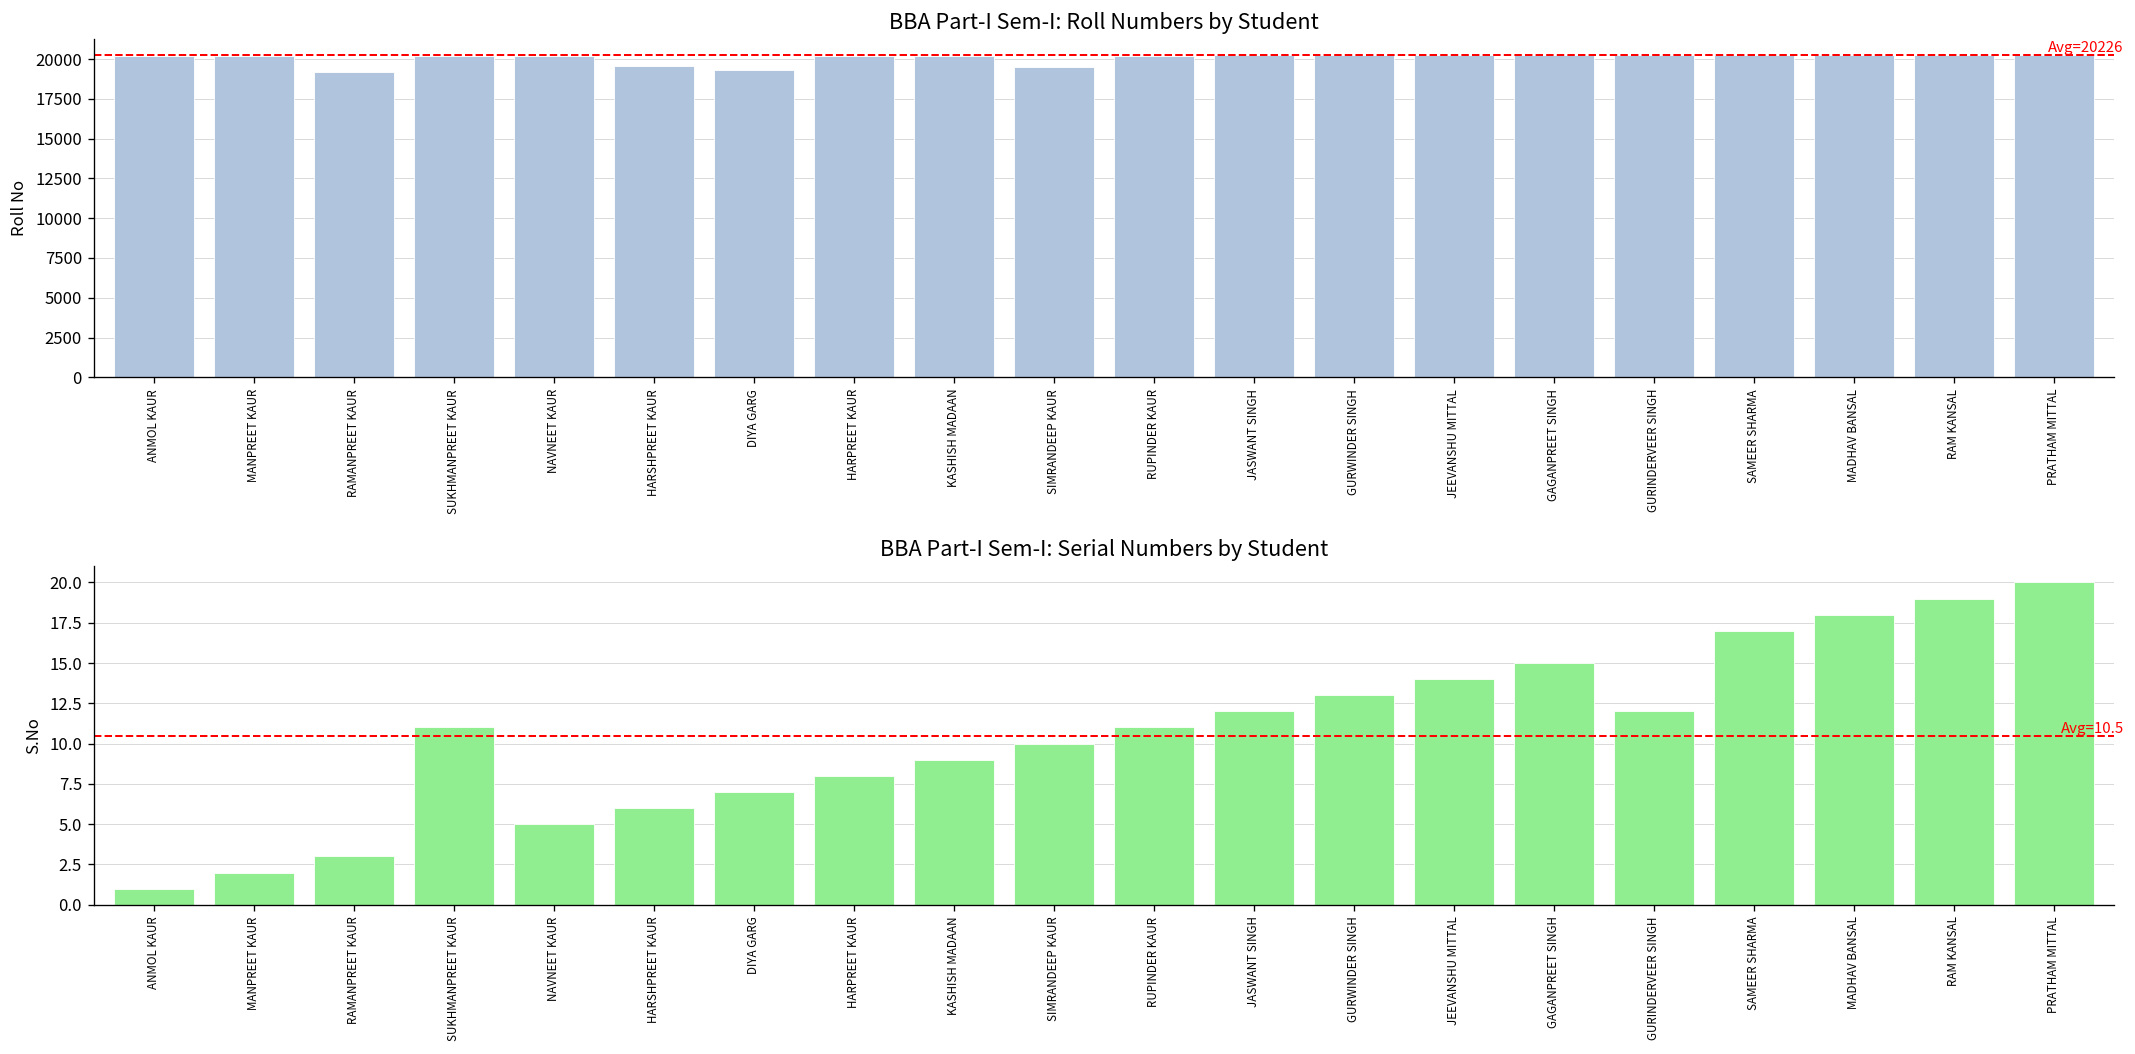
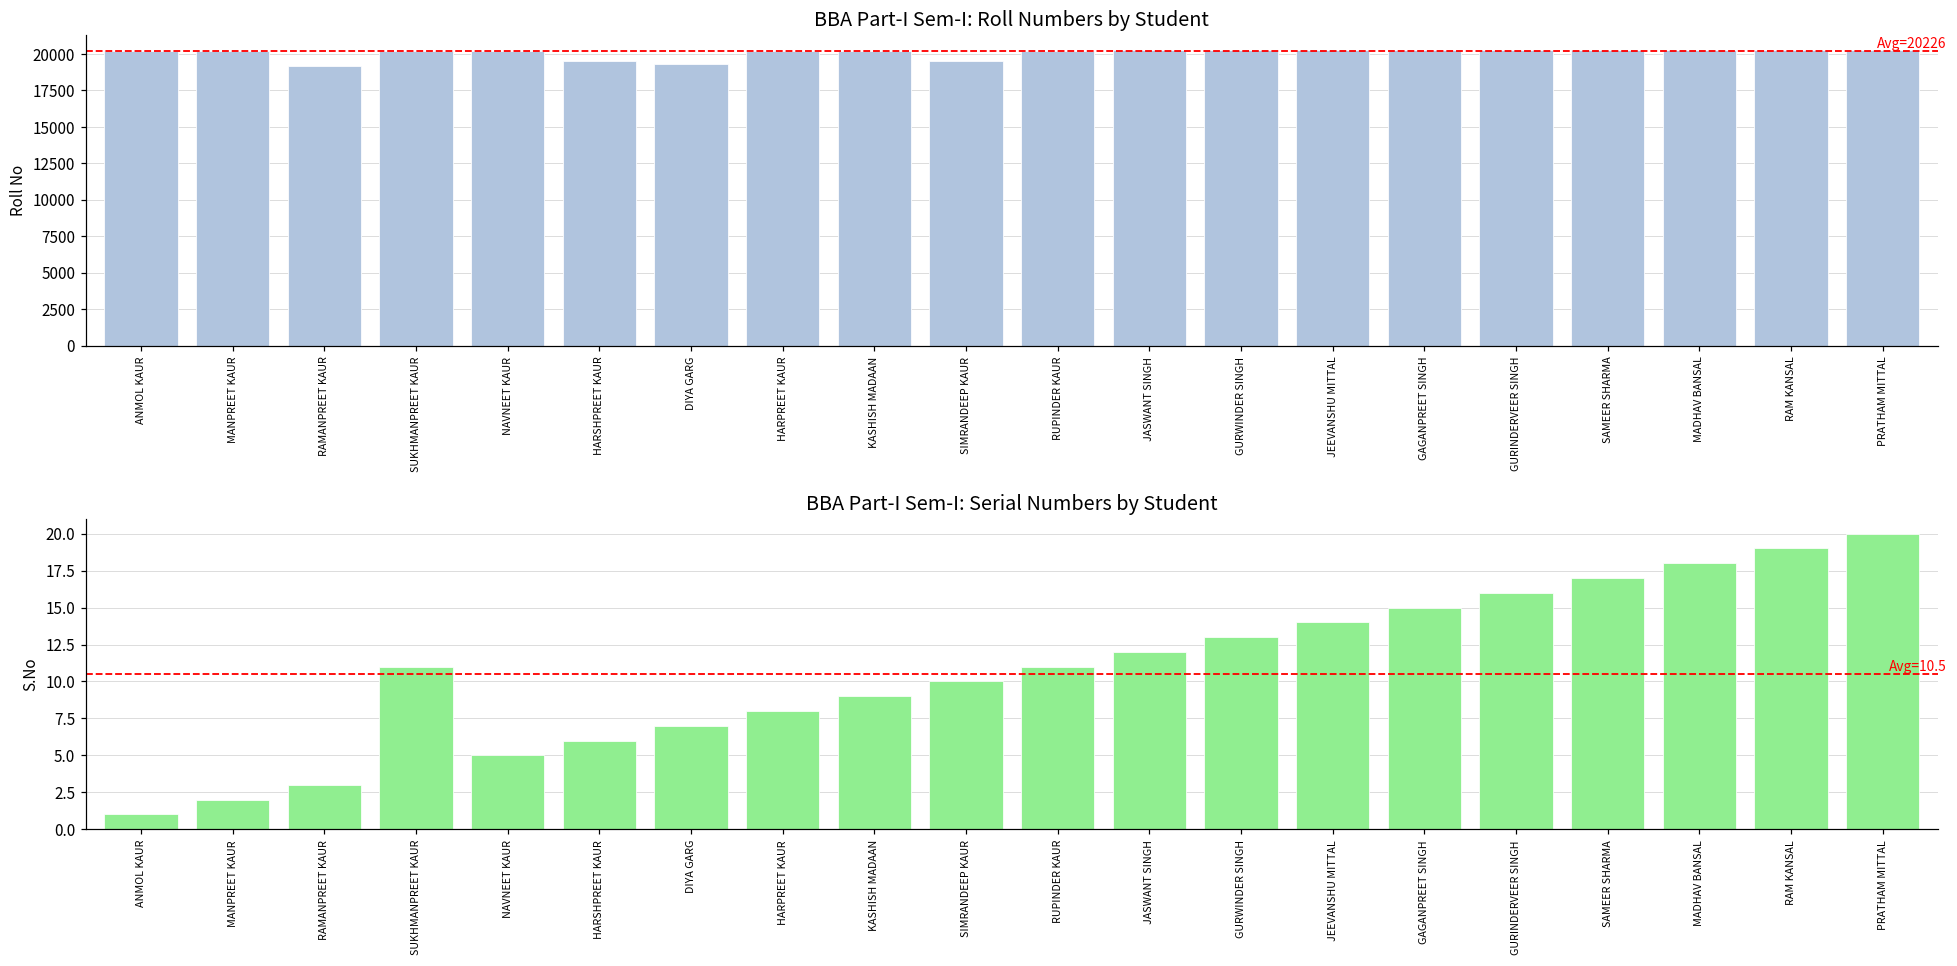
BBA Part-I Sem-I: Serial Numbers by Student, GURINDERVEER SINGH: 12 -> 16
